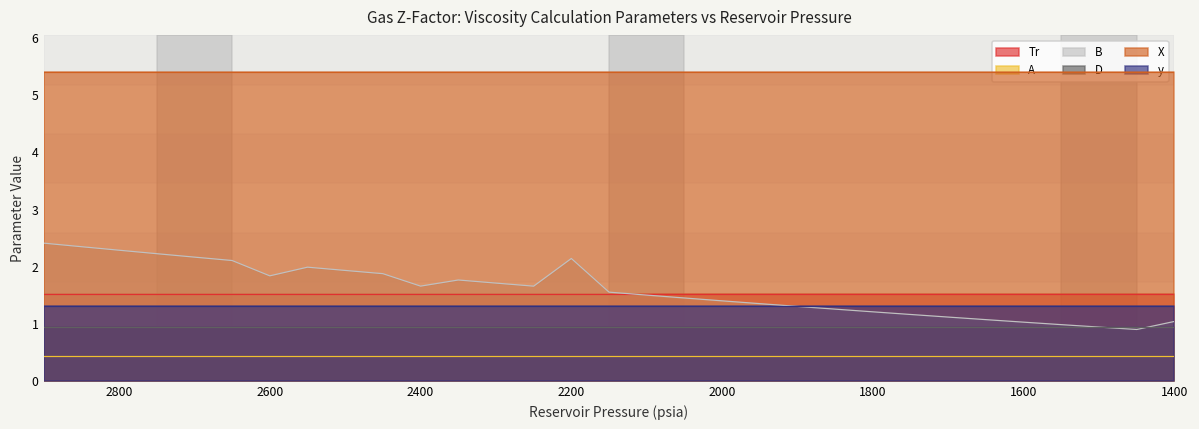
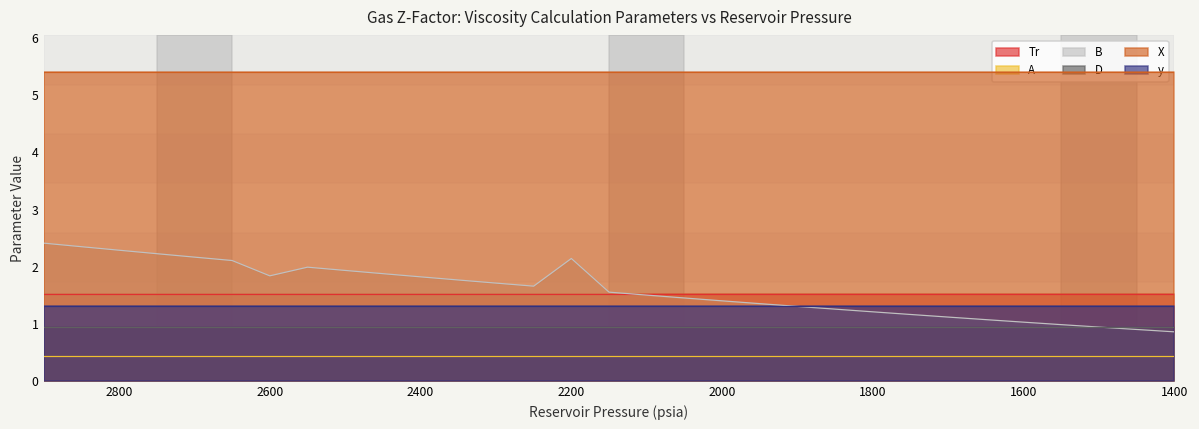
B, 2400: 1.7 -> 1.8
B, 1400: 1.0 -> 0.9
